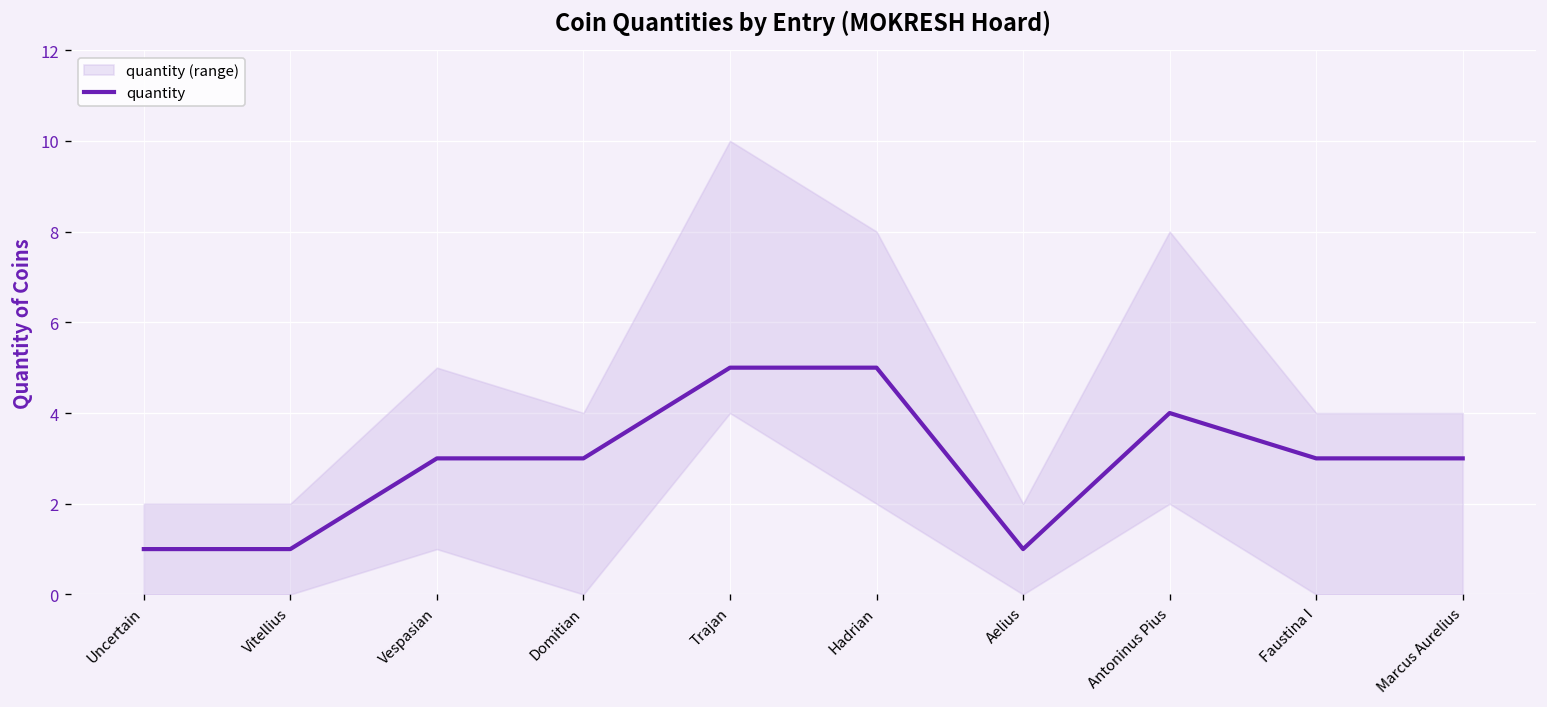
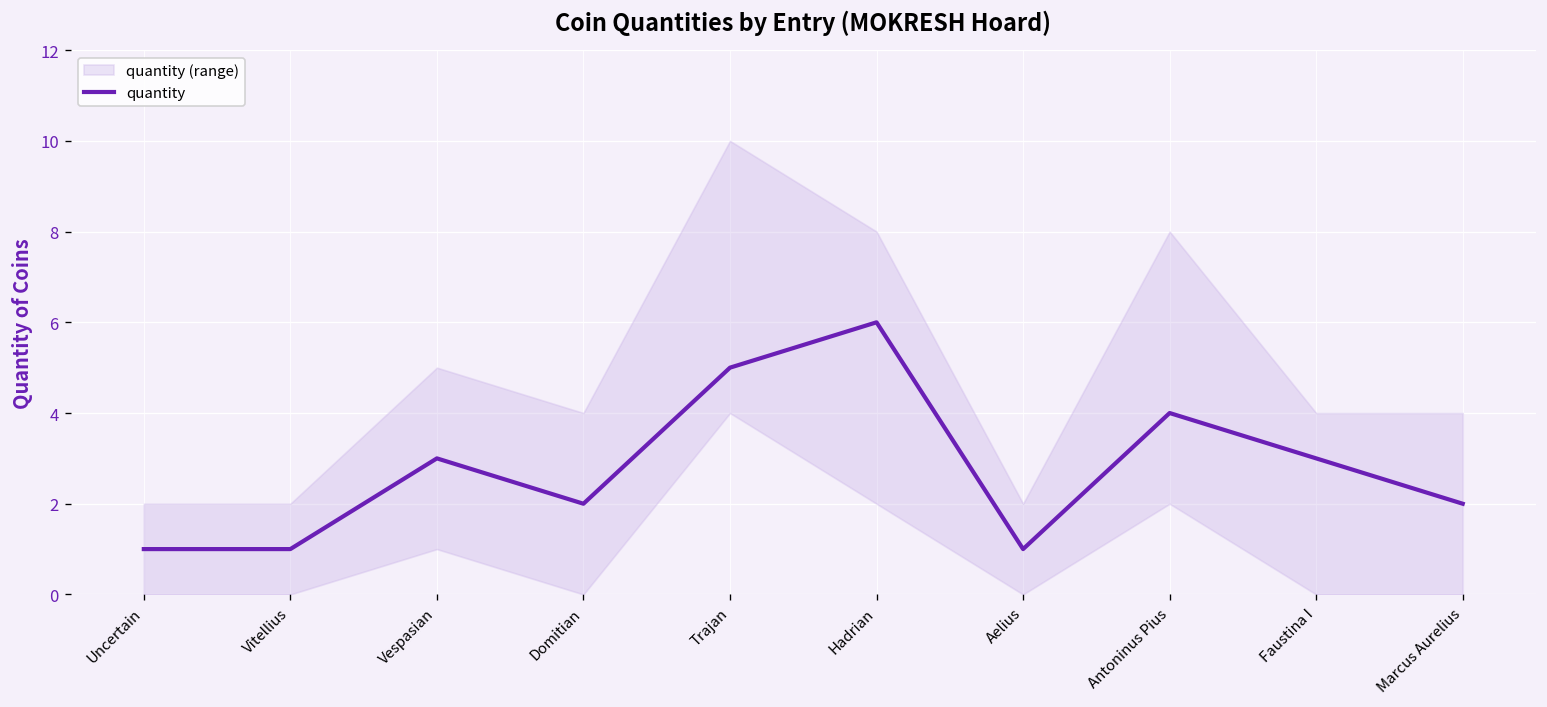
quantity, Domitian: 3 -> 2
quantity, Hadrian: 5 -> 6
quantity, Marcus Aurelius: 3 -> 2
